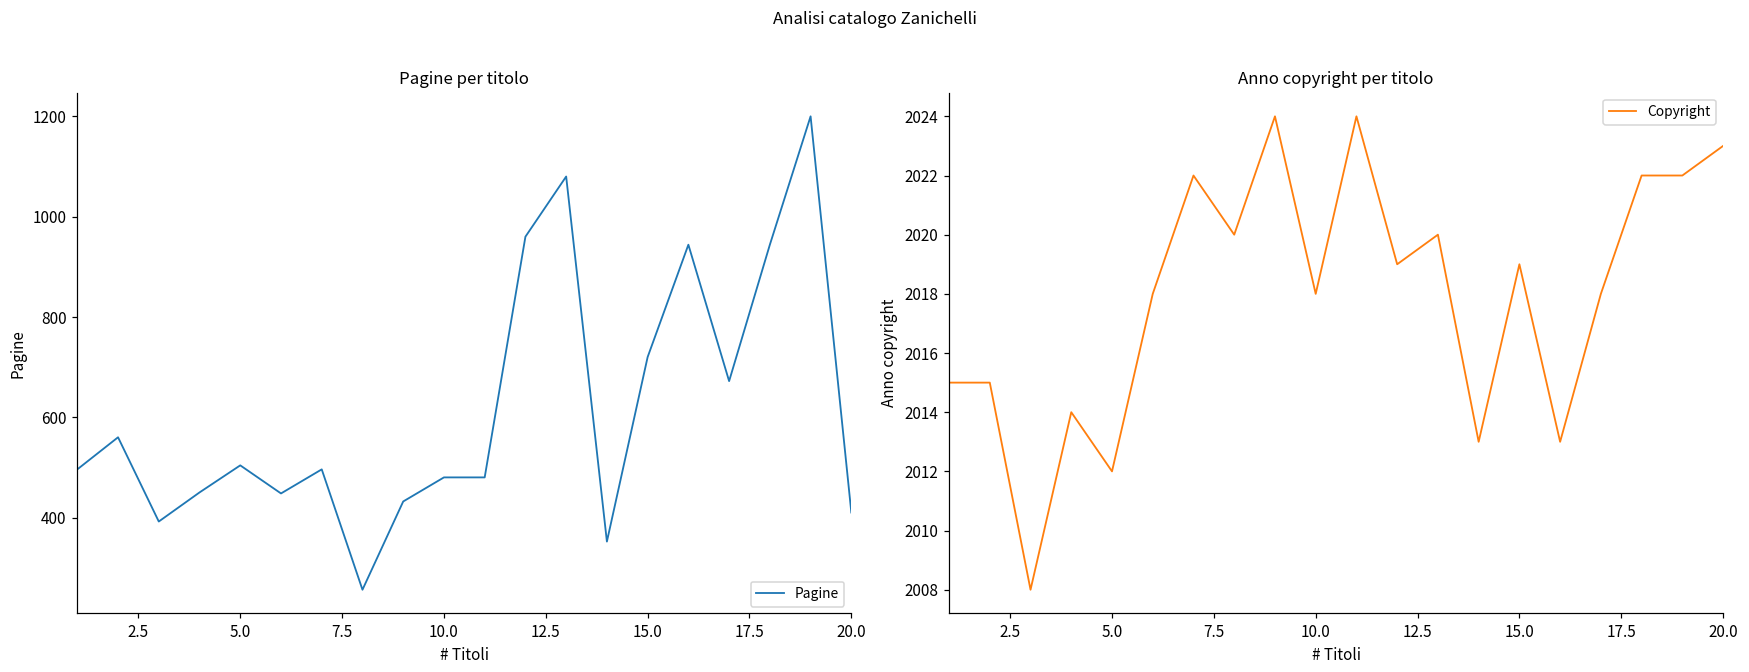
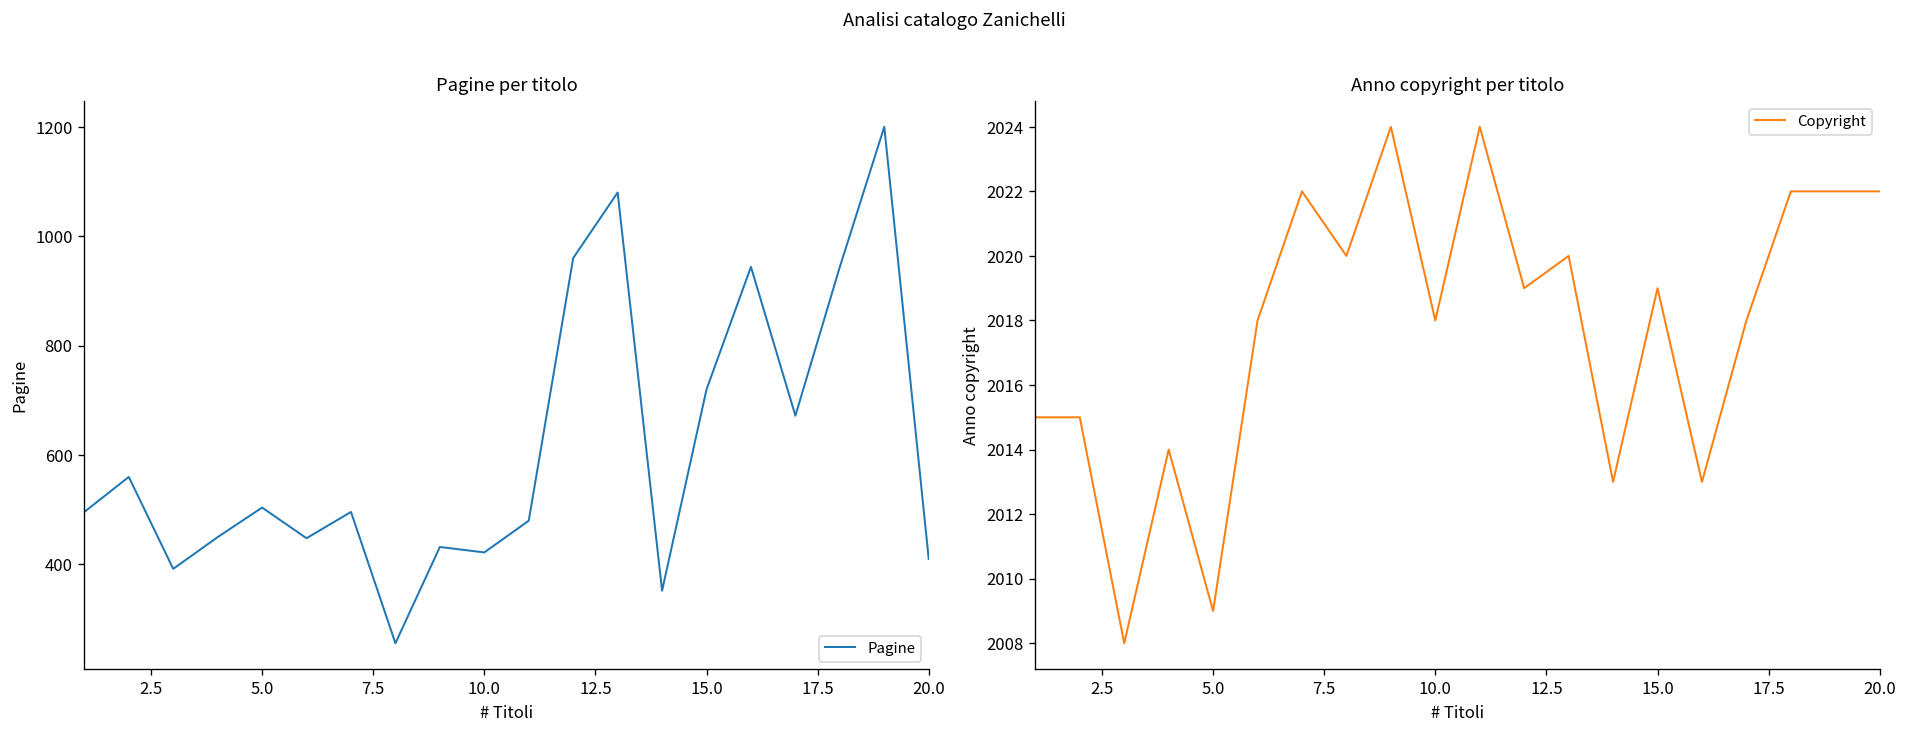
Pagine per titolo, 10.0: 480 -> 420
Anno copyright per titolo, 5.0: 2012 -> 2009
Anno copyright per titolo, 20.0: 2023 -> 2022
